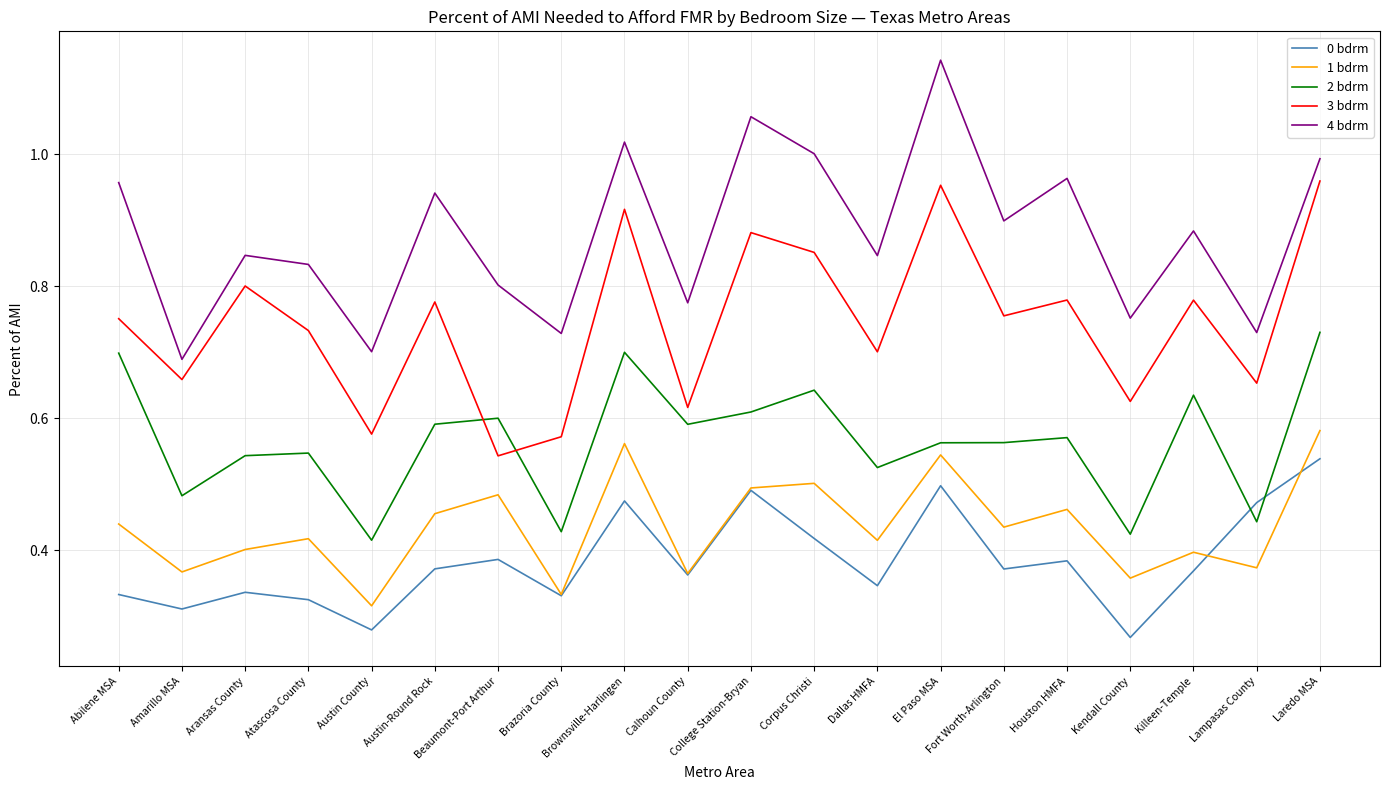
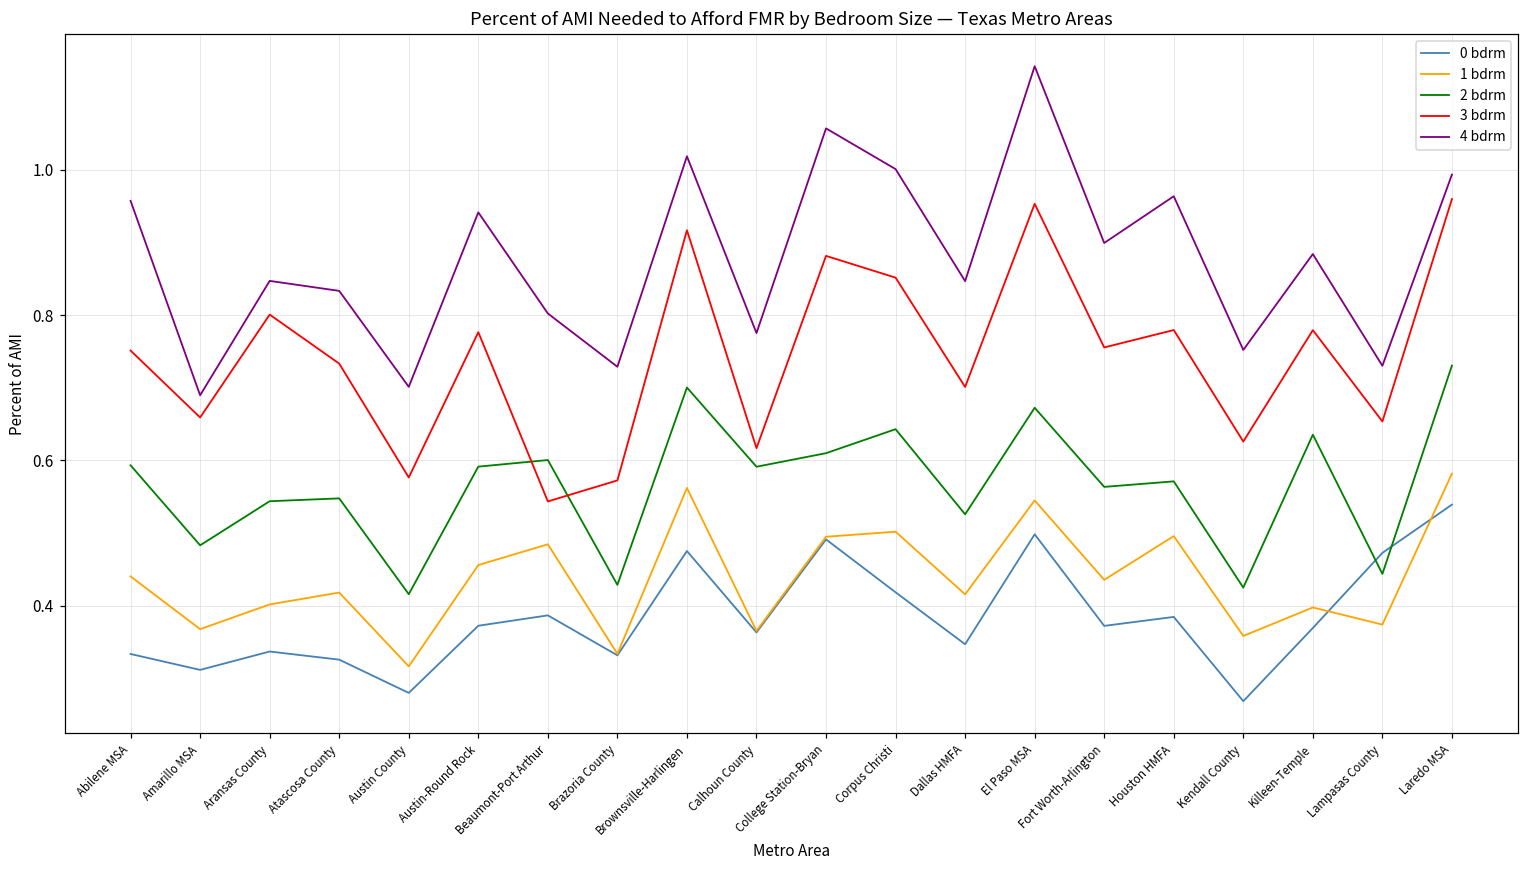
2 bdrm, Abilene MSA: 0.70 -> 0.59
2 bdrm, El Paso MSA: 0.56 -> 0.67
1 bdrm, Houston HMFA: 0.46 -> 0.50
